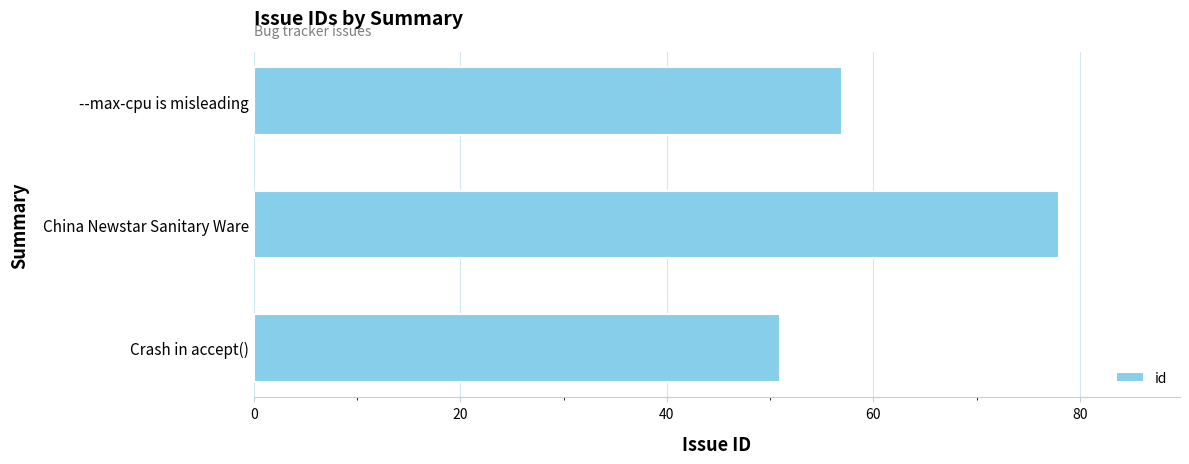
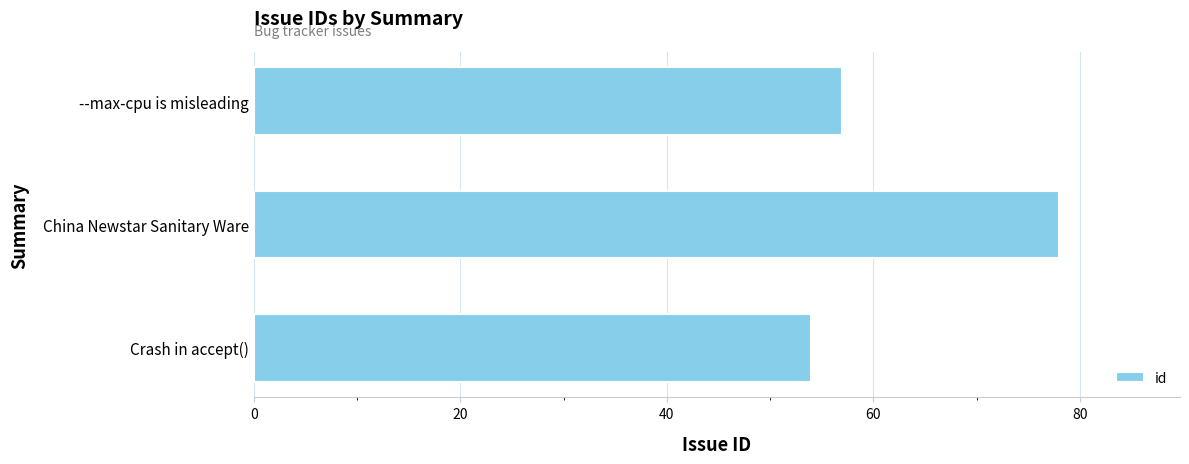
Crash in accept(): 51 -> 54
